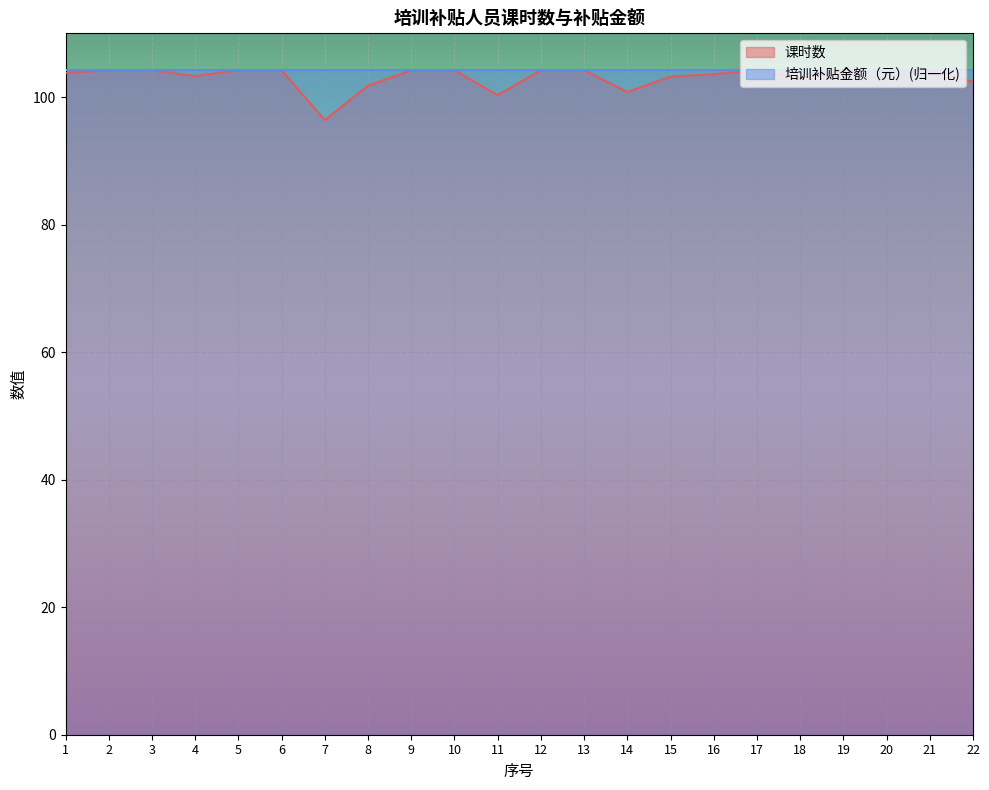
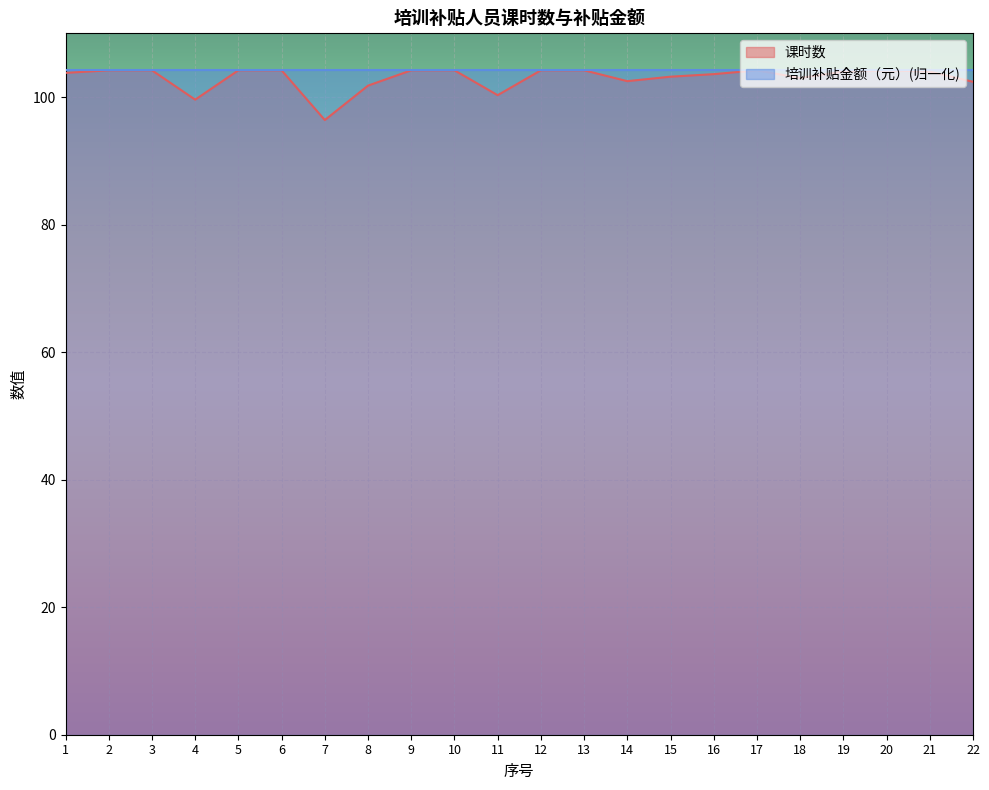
课时数, 4: 103 -> 100
课时数, 14: 101 -> 103
